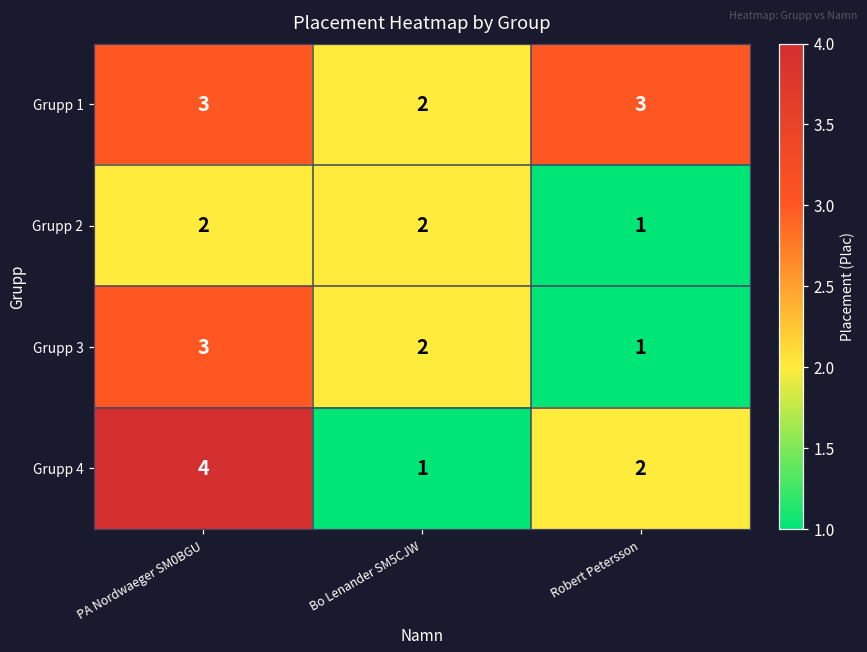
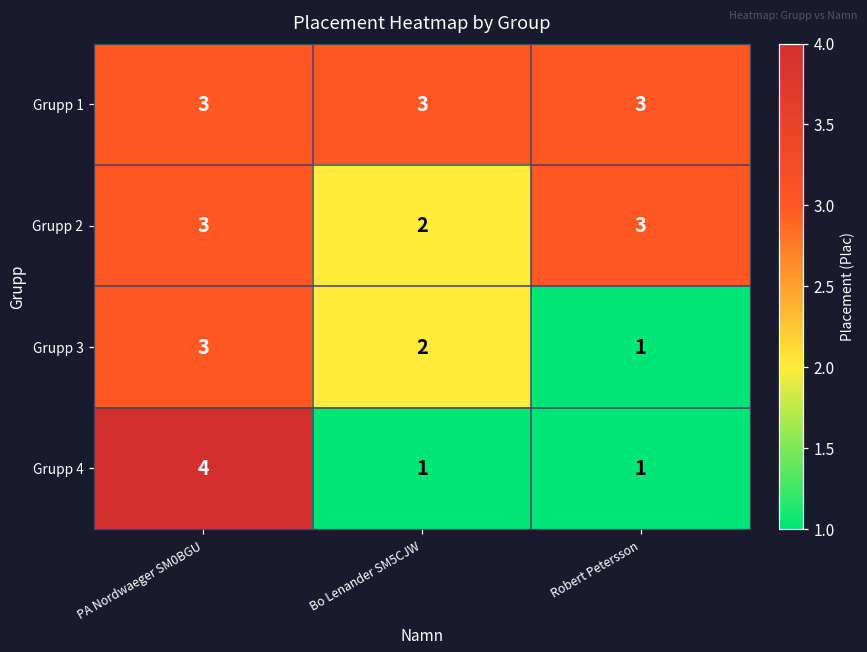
Grupp 1, Bo Lenander SM5CJW: 2 -> 3
Grupp 2, PA Nordwaeger SM0BGU: 2 -> 3
Grupp 2, Robert Petersson: 1 -> 3
Grupp 4, Robert Petersson: 2 -> 1
